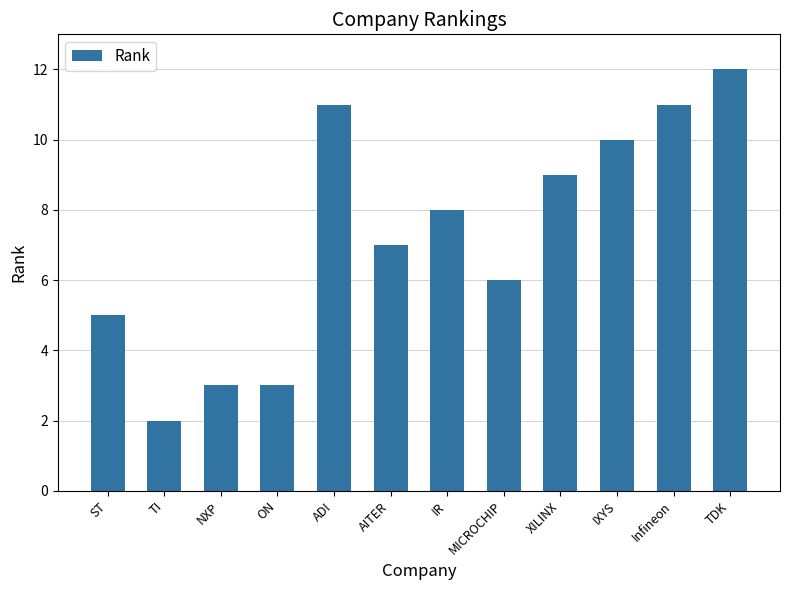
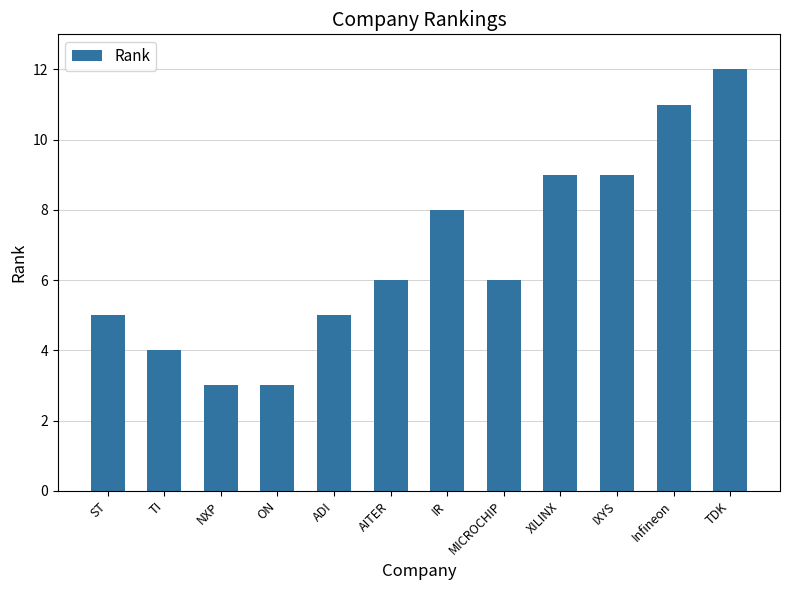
TI: 2 -> 4
ADI: 11 -> 5
AITER: 7 -> 6
IXYS: 10 -> 9
